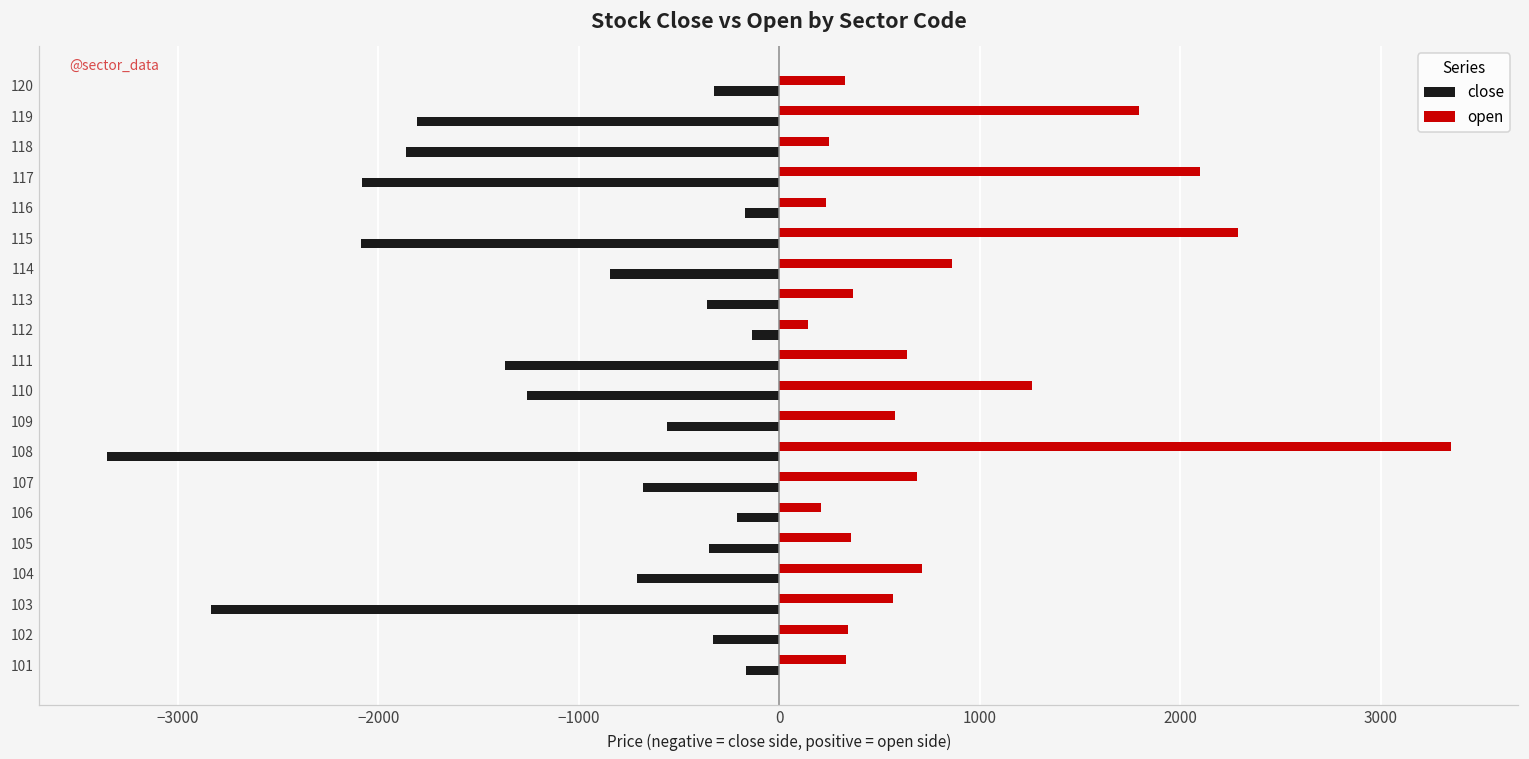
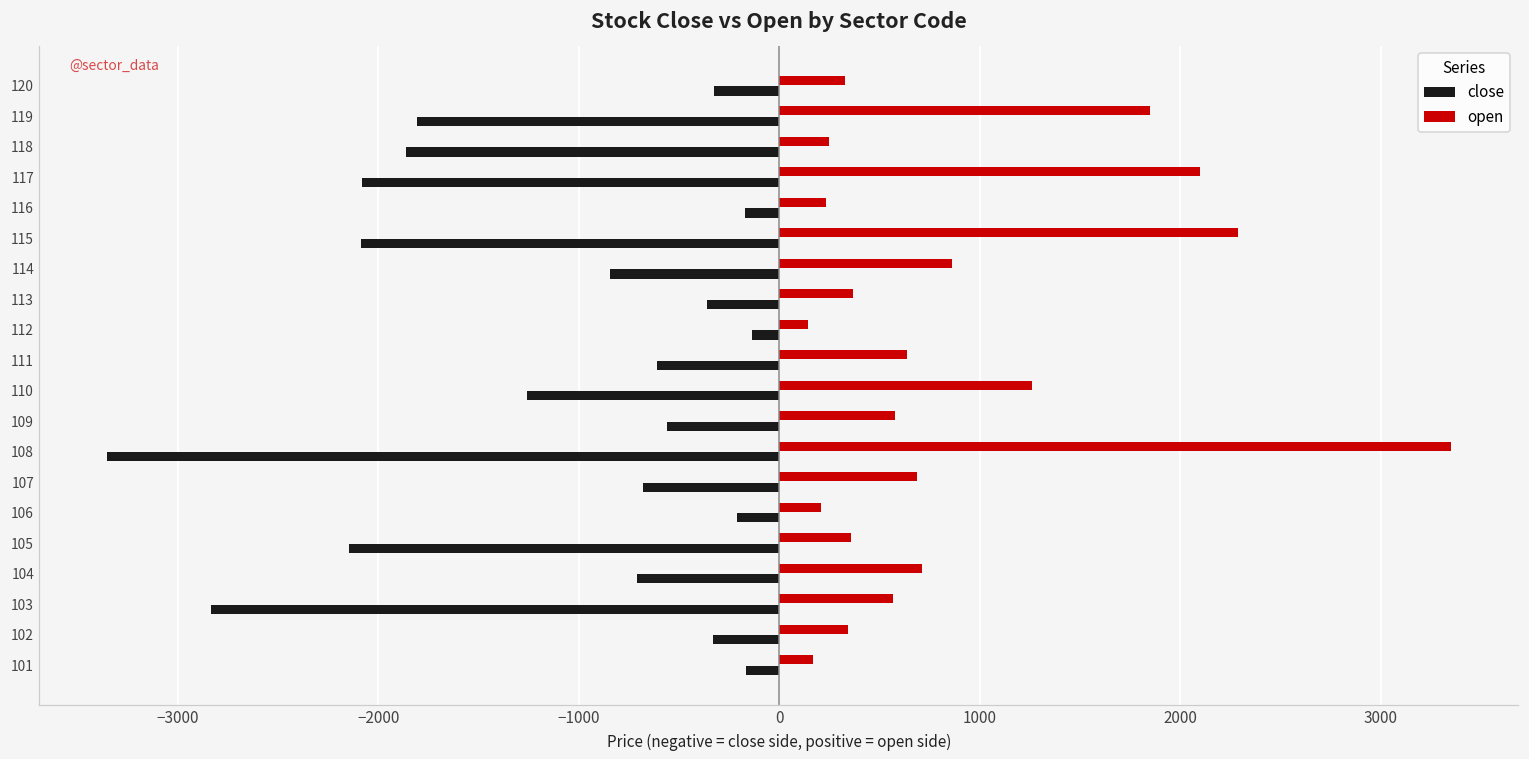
open, 119: 1800 -> 1850
close, 111: -1370 -> -610
close, 105: -350 -> -2150
open, 101: 330 -> 170
